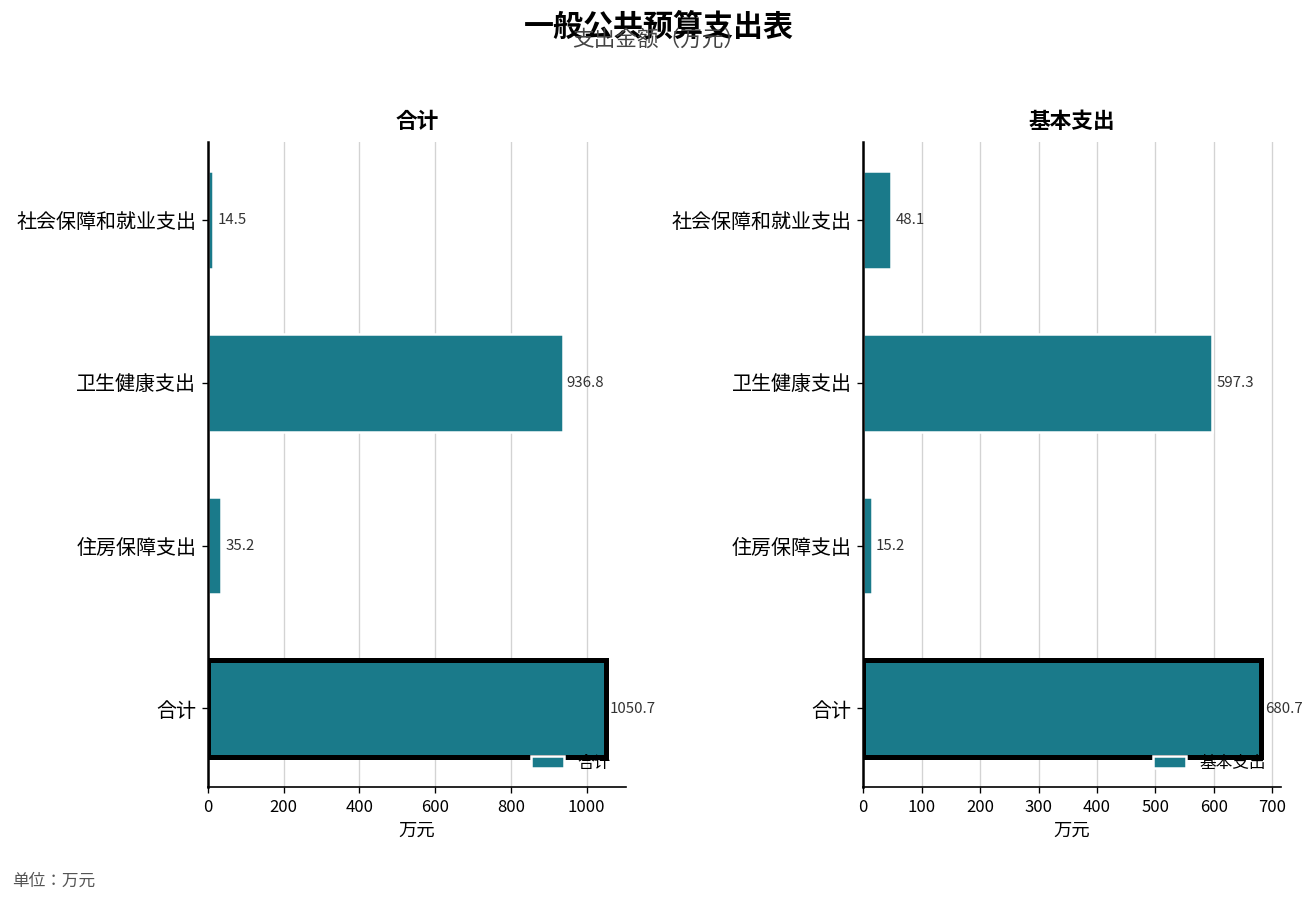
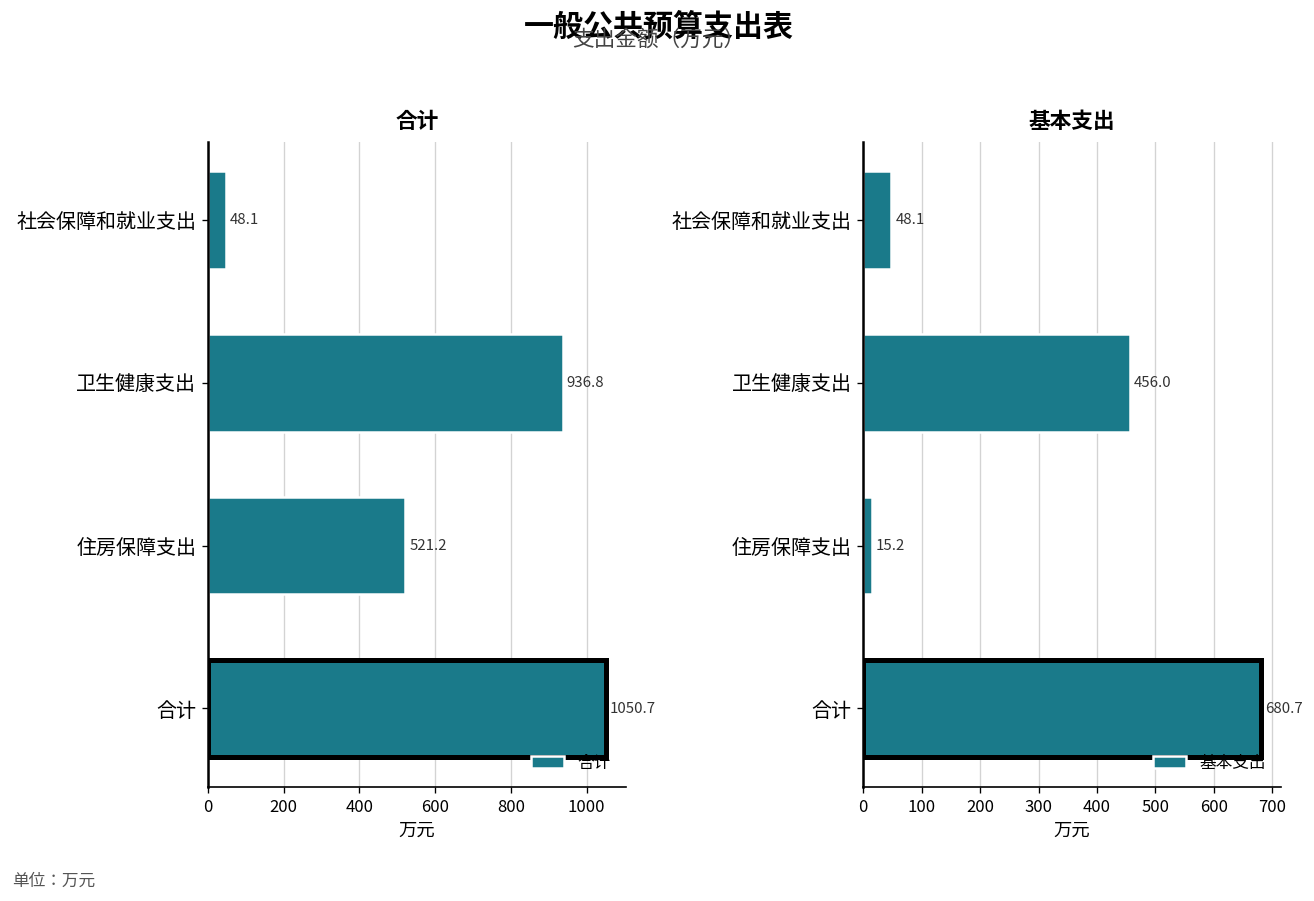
合计, 社会保障和就业支出: 14.5 -> 48.1
合计, 住房保障支出: 35.2 -> 521.2
基本支出, 卫生健康支出: 597.3 -> 456.0
